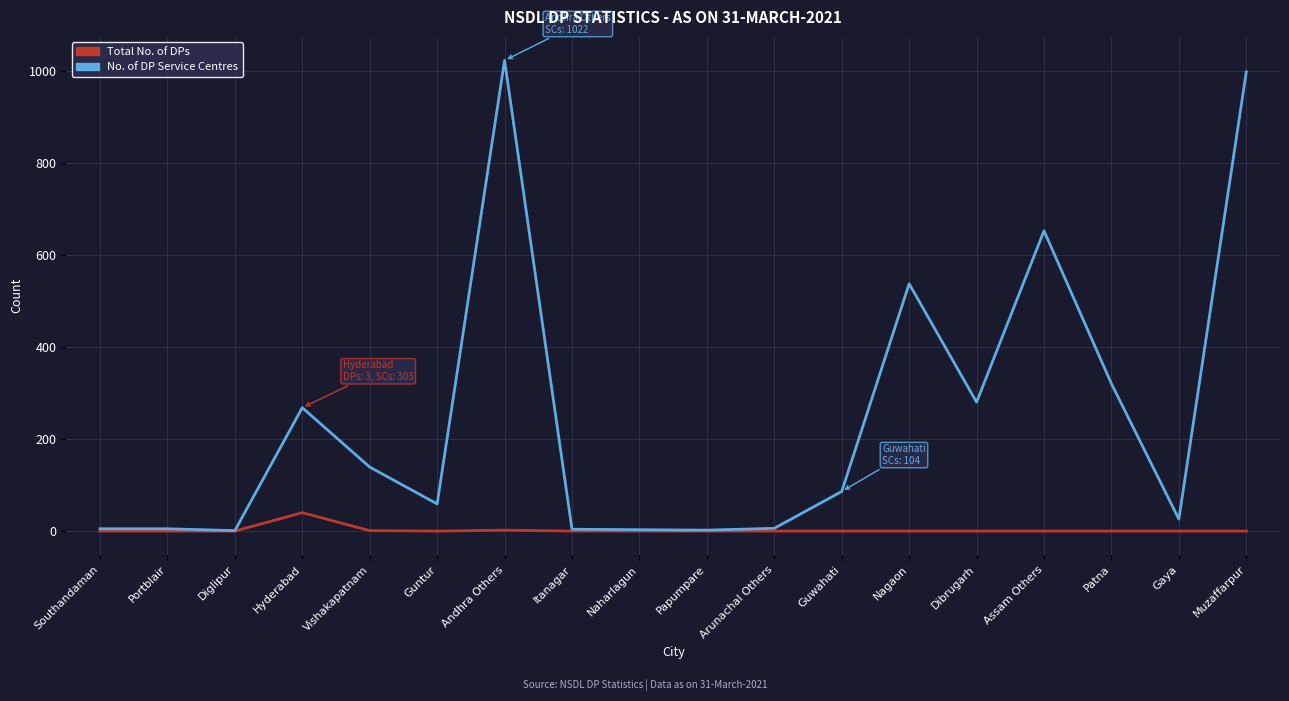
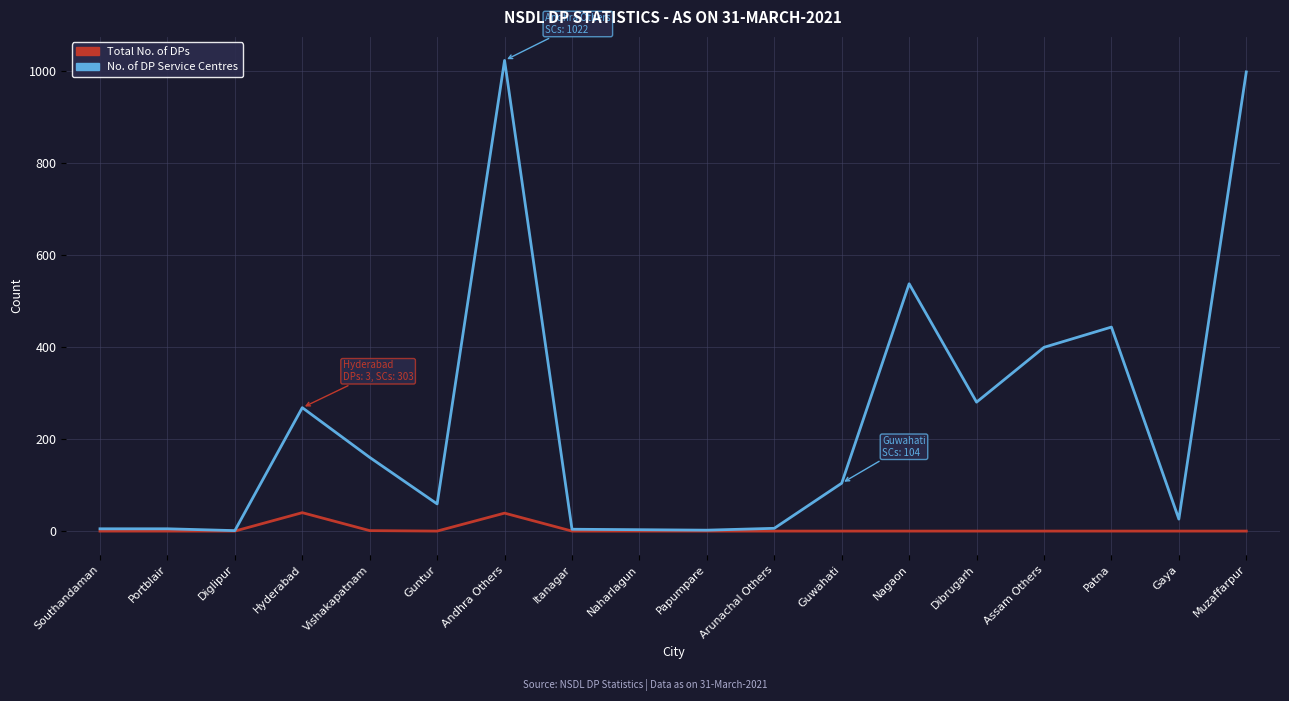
No. of DP Service Centres, Vishakapatnam: 140 -> 160
Total No. of DPs, Andhra Others: 0 -> 40
No. of DP Service Centres, Guwahati: 90 -> 100
No. of DP Service Centres, Assam Others: 650 -> 400
No. of DP Service Centres, Patna: 320 -> 440
